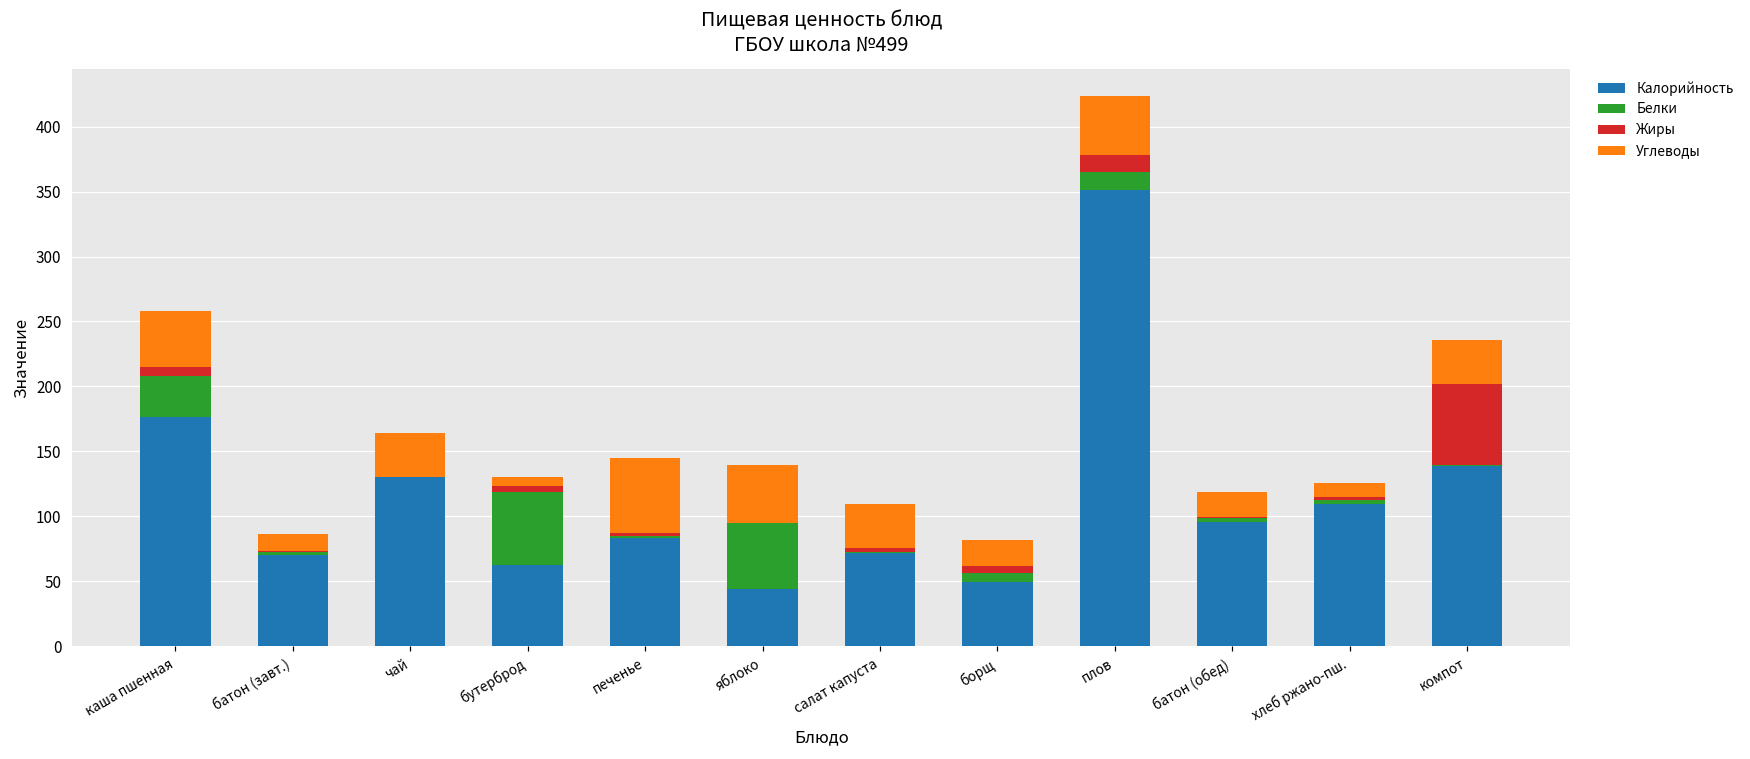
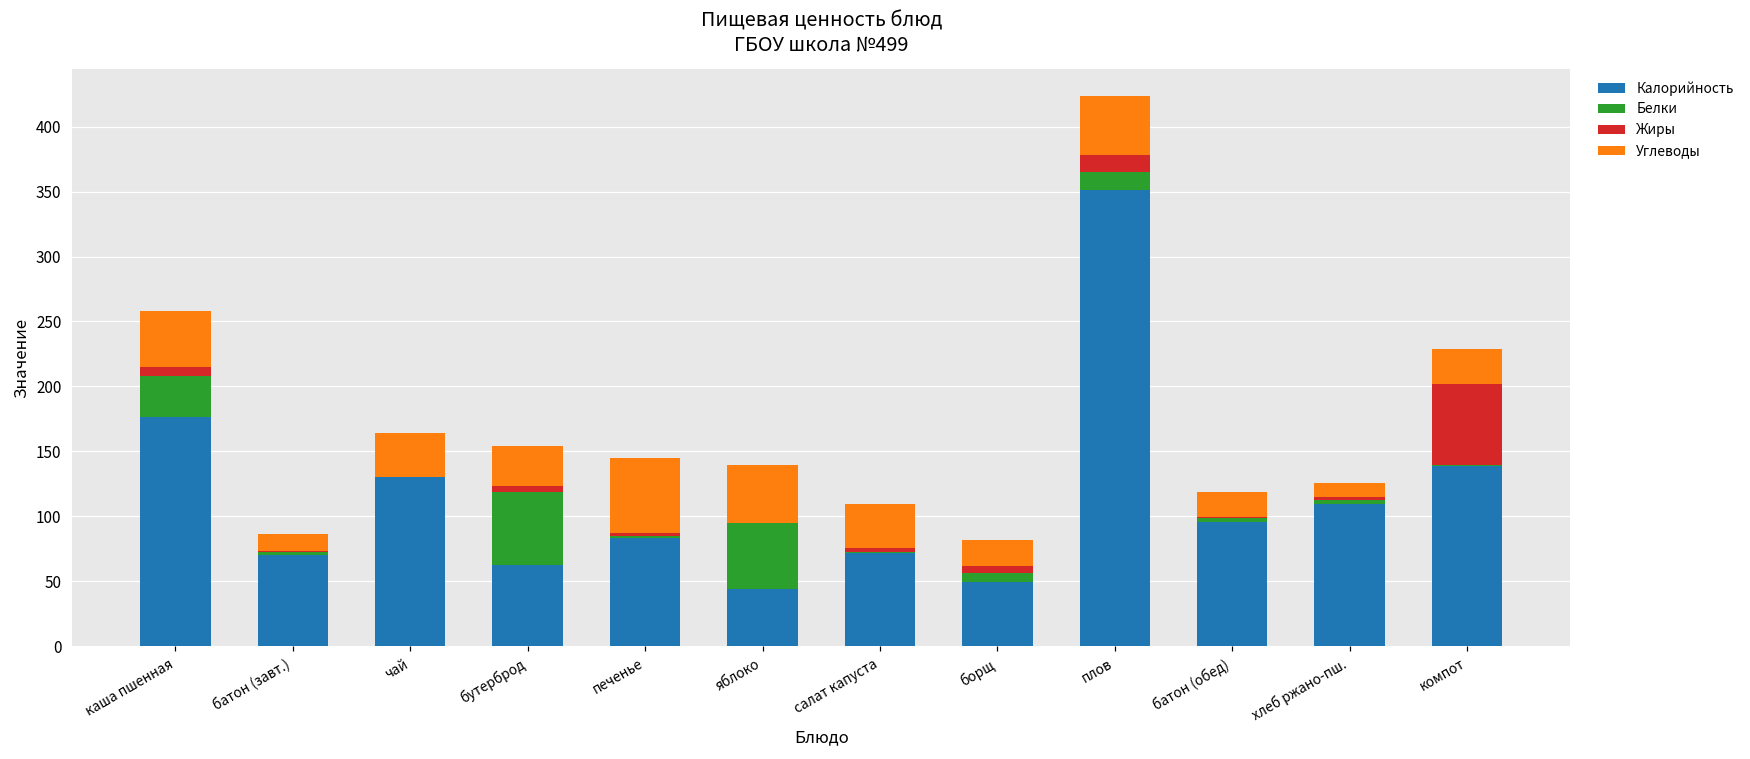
Углеводы, бутерброд: 7 -> 31
Углеводы, компот: 34 -> 27
